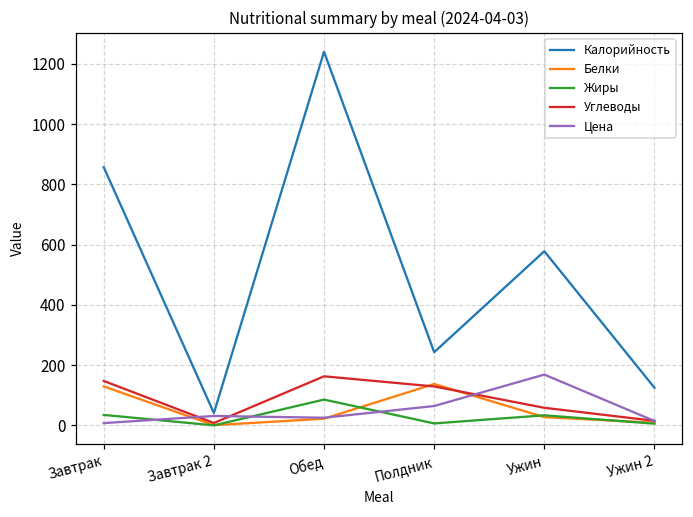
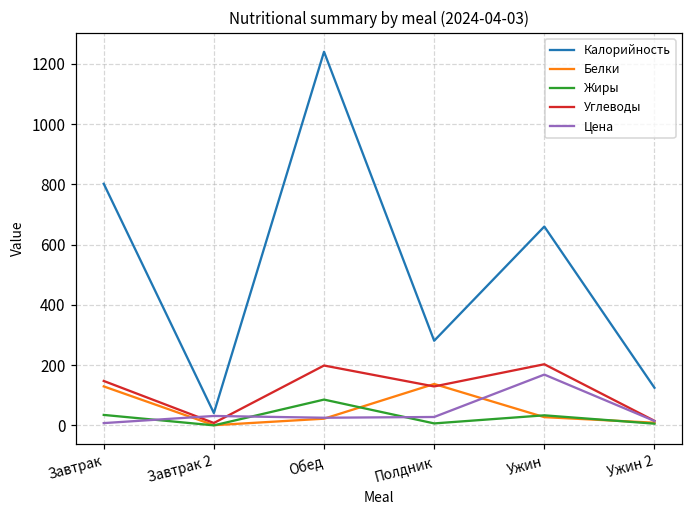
Калорийность, Завтрак: 860 -> 800
Углеводы, Обед: 160 -> 200
Калорийность, Полдник: 240 -> 280
Цена, Полдник: 60 -> 30
Калорийность, Ужин: 580 -> 660
Углеводы, Ужин: 60 -> 200
